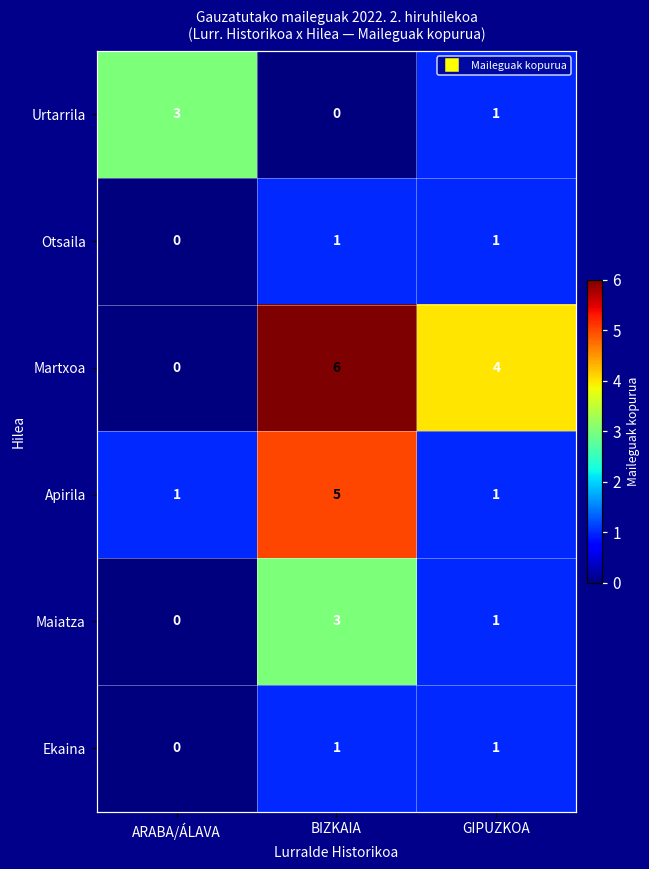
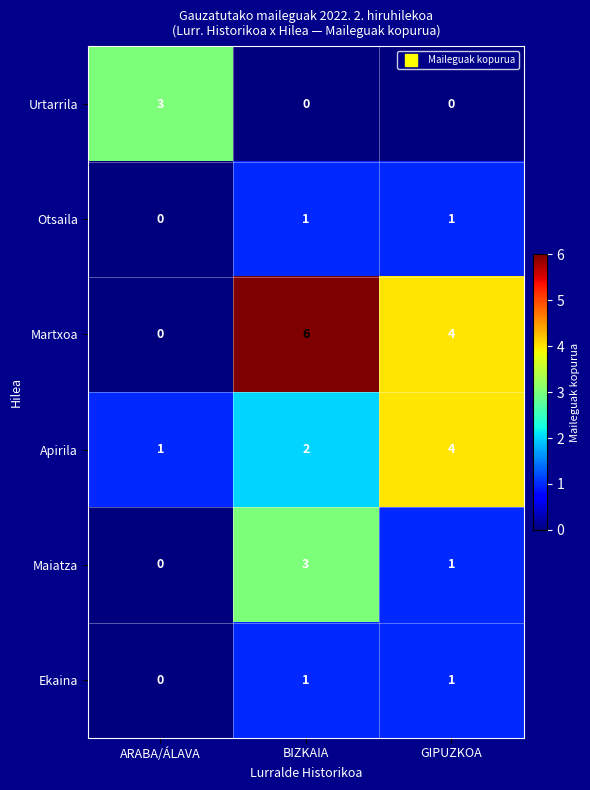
Urtarrila, GIPUZKOA: 1 -> 0
Apirila, BIZKAIA: 5 -> 2
Apirila, GIPUZKOA: 1 -> 4
